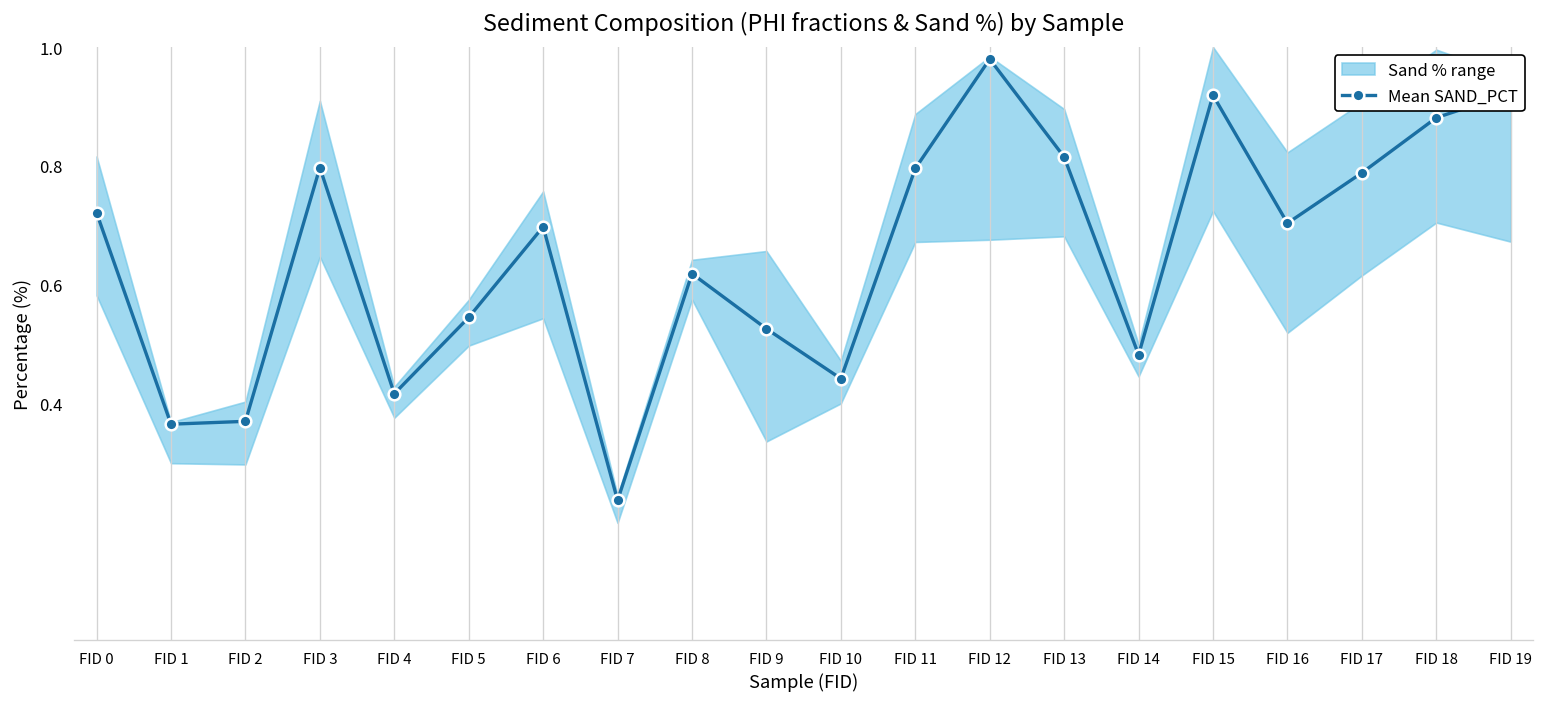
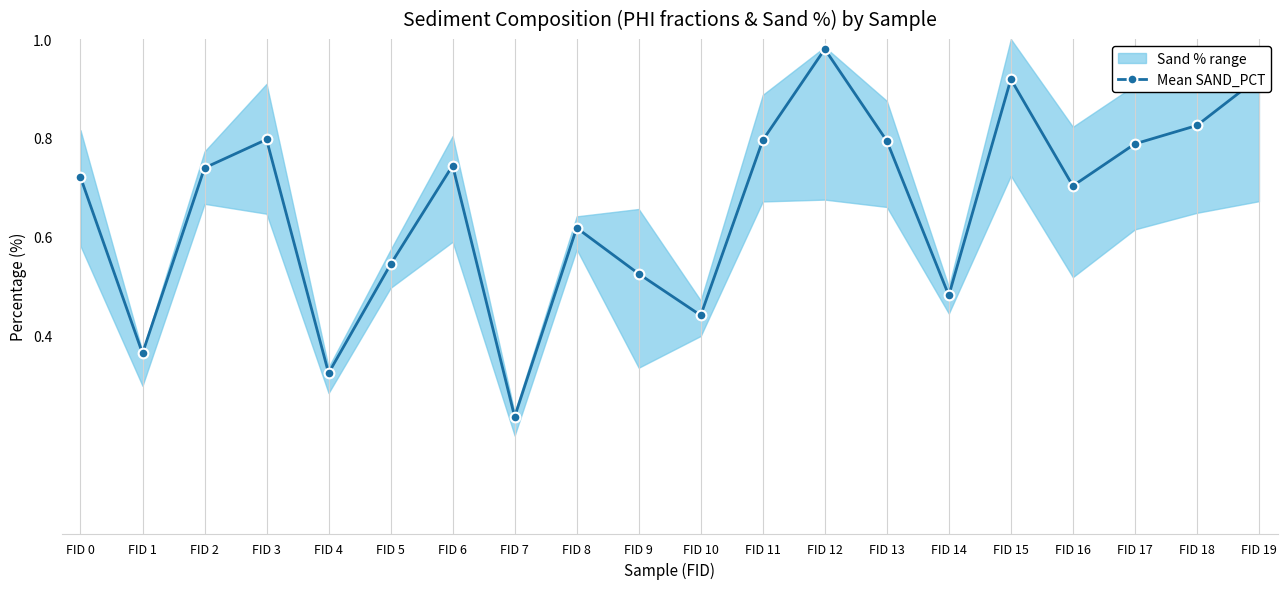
Mean SAND_PCT, FID 2: 0.37 -> 0.74
Mean SAND_PCT, FID 4: 0.42 -> 0.32
Mean SAND_PCT, FID 6: 0.70 -> 0.74
Mean SAND_PCT, FID 13: 0.81 -> 0.79
Mean SAND_PCT, FID 18: 0.88 -> 0.83
